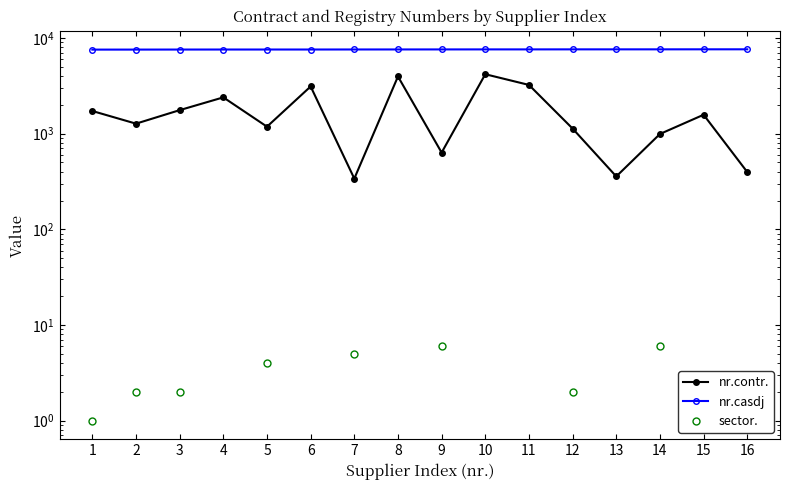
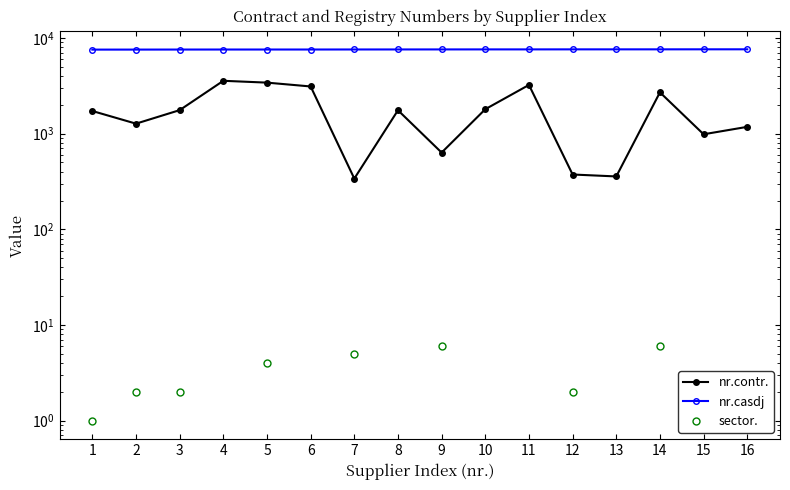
nr.contr., 4: 2400 -> 3600
nr.contr., 5: 1200 -> 3400
nr.contr., 8: 4000 -> 1800
nr.contr., 10: 4000 -> 1800
nr.contr., 12: 1100 -> 370
nr.contr., 14: 1000 -> 2700
nr.contr., 15: 1600 -> 1000
nr.contr., 16: 400 -> 1200
